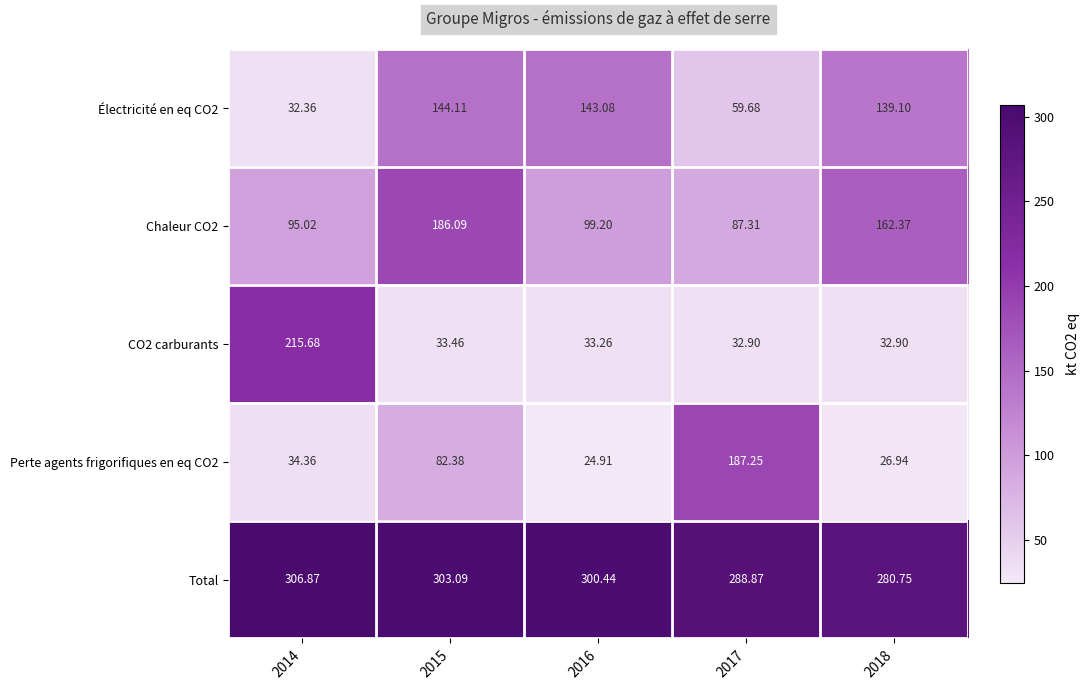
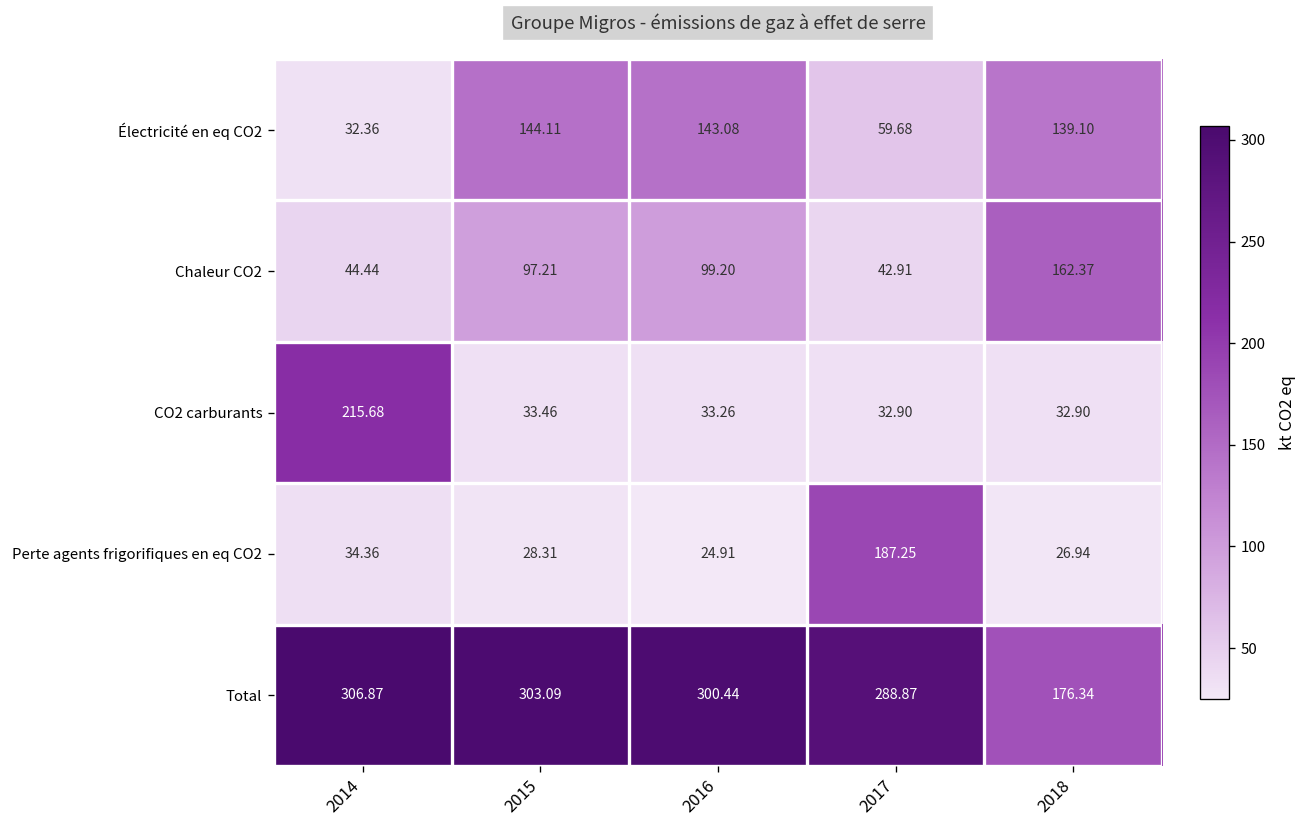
Chaleur CO2, 2014: 95.02 -> 44.44
Chaleur CO2, 2015: 186.09 -> 97.21
Chaleur CO2, 2017: 87.31 -> 42.91
Perte agents frigorifiques en eq CO2, 2015: 82.38 -> 28.31
Total, 2018: 280.75 -> 176.34
